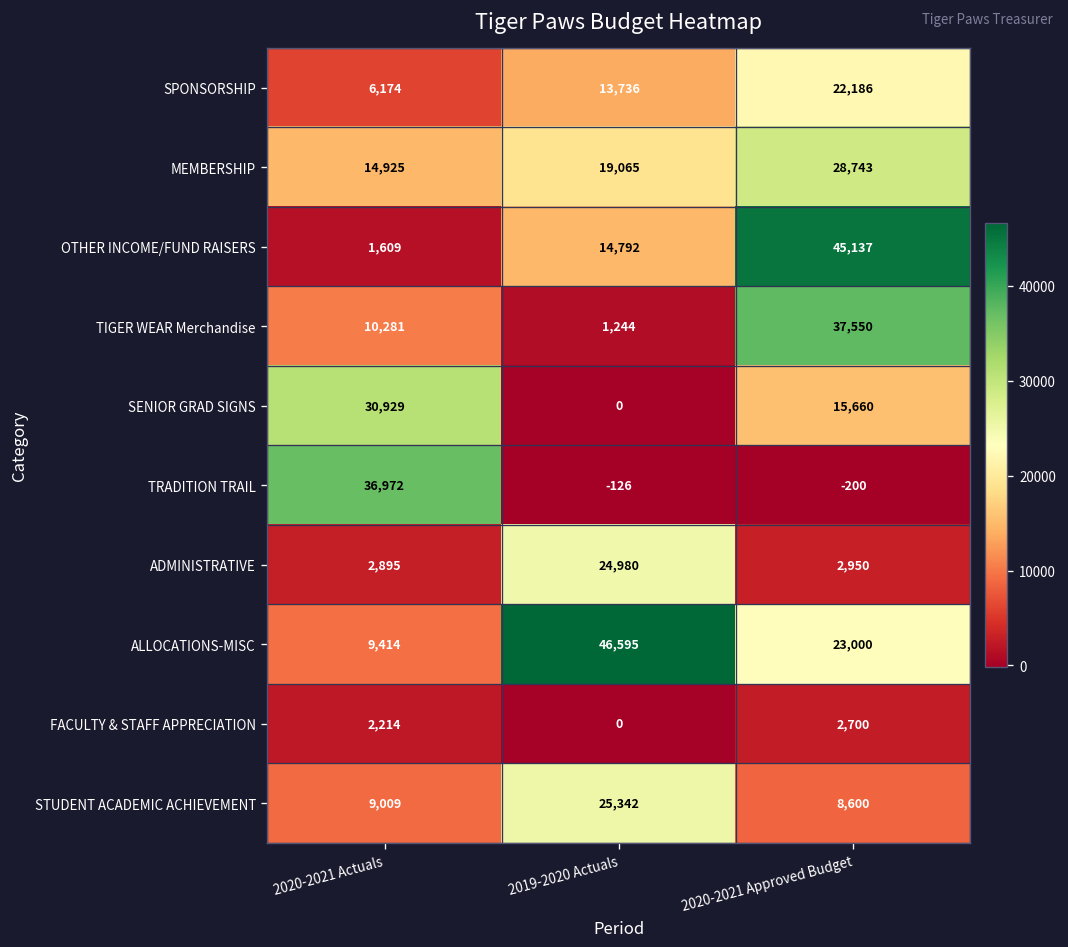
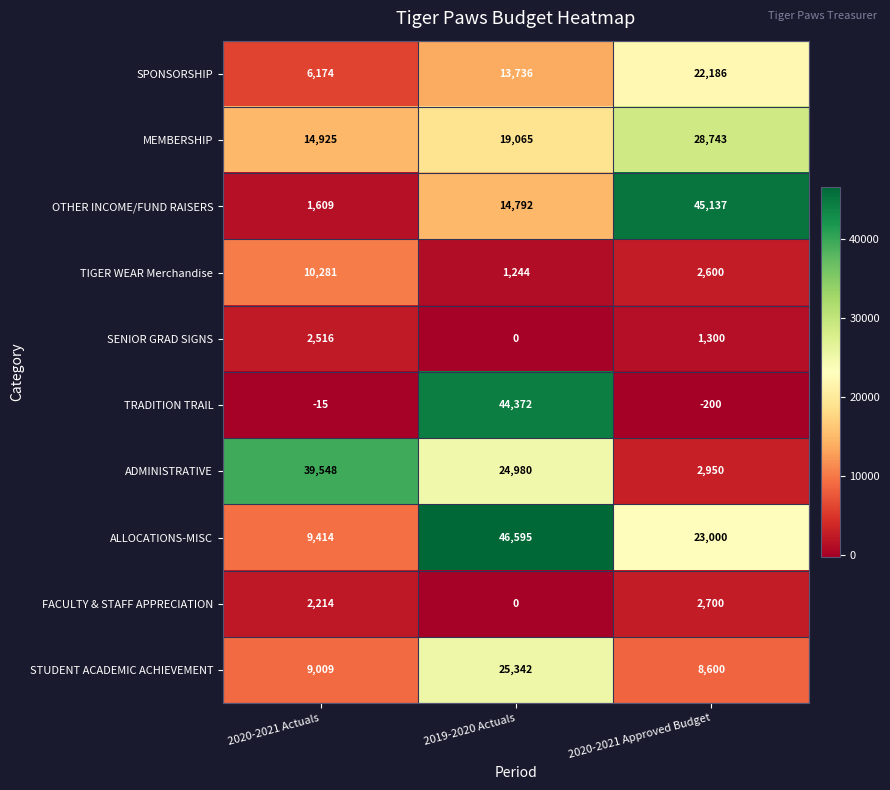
TIGER WEAR Merchandise, 2020-2021 Approved Budget: 37,550 -> 2,600
SENIOR GRAD SIGNS, 2020-2021 Actuals: 30,929 -> 2,516
SENIOR GRAD SIGNS, 2020-2021 Approved Budget: 15,660 -> 1,300
TRADITION TRAIL, 2020-2021 Actuals: 36,972 -> -15
TRADITION TRAIL, 2019-2020 Actuals: -126 -> 44,372
ADMINISTRATIVE, 2020-2021 Actuals: 2,895 -> 39,548
